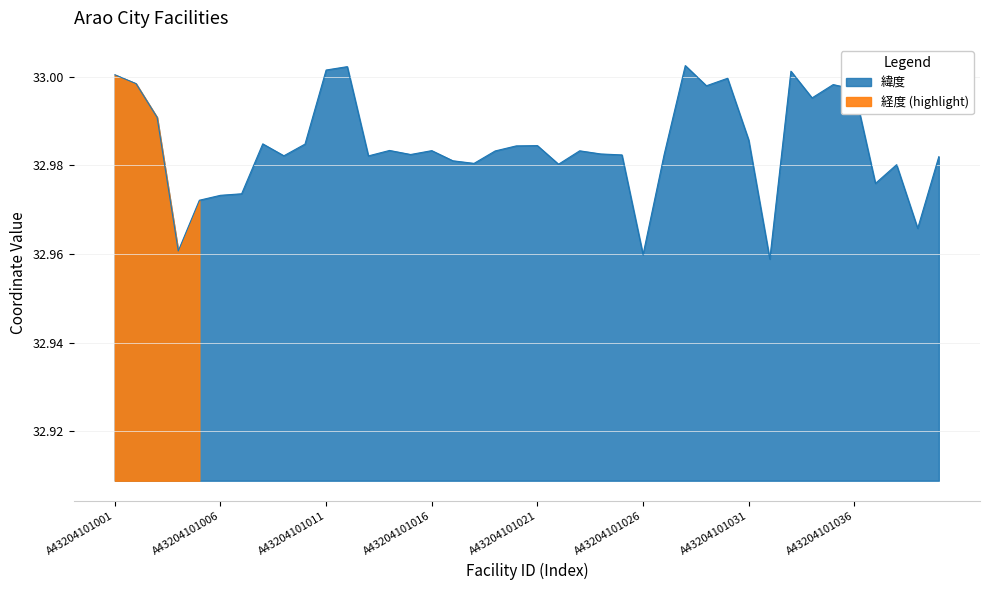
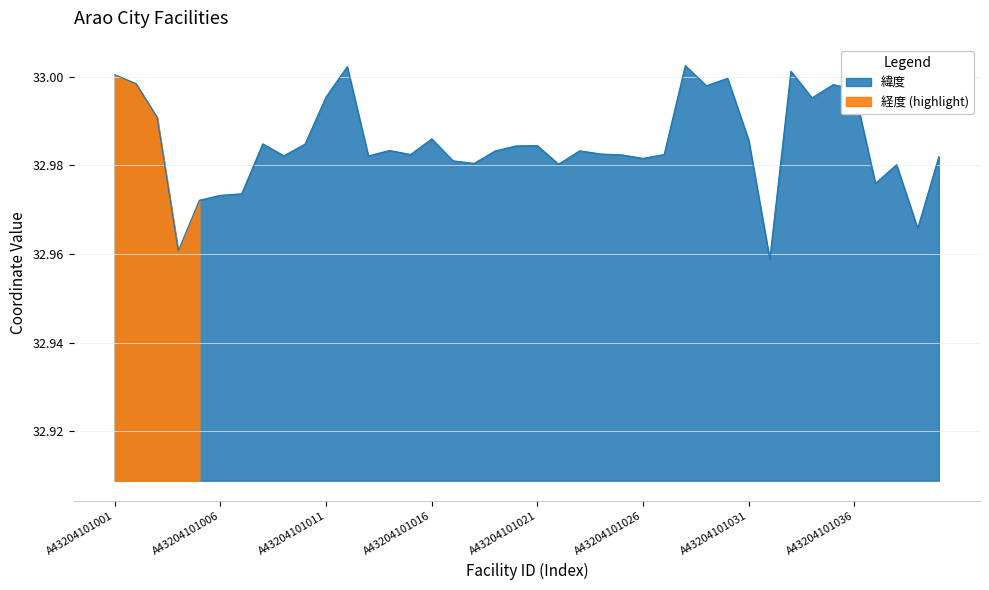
緯度, A43204101011: 33.002 -> 32.995
緯度, A43204101016: 32.983 -> 32.986
緯度, A43204101026: 32.960 -> 32.982
